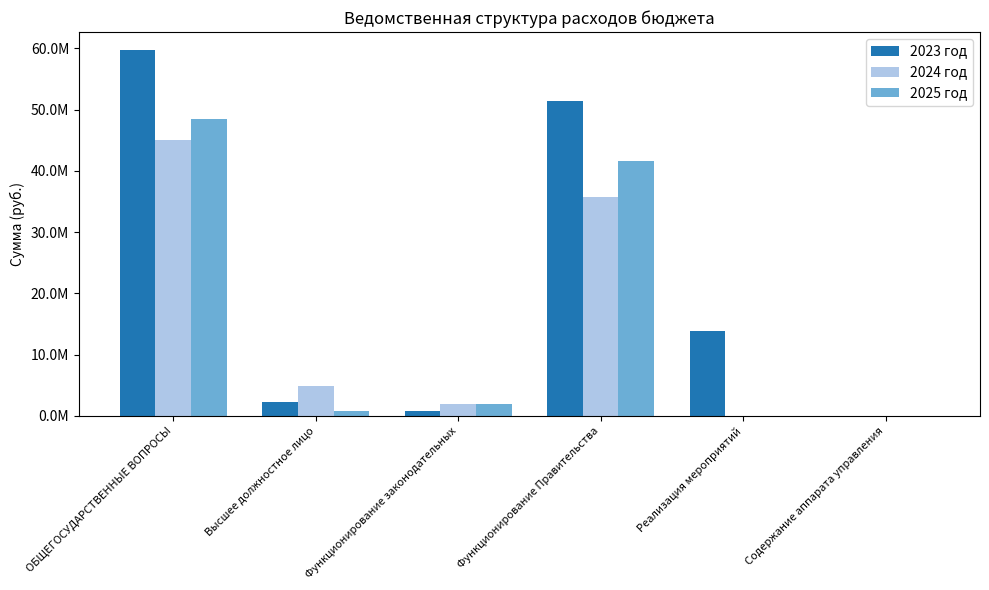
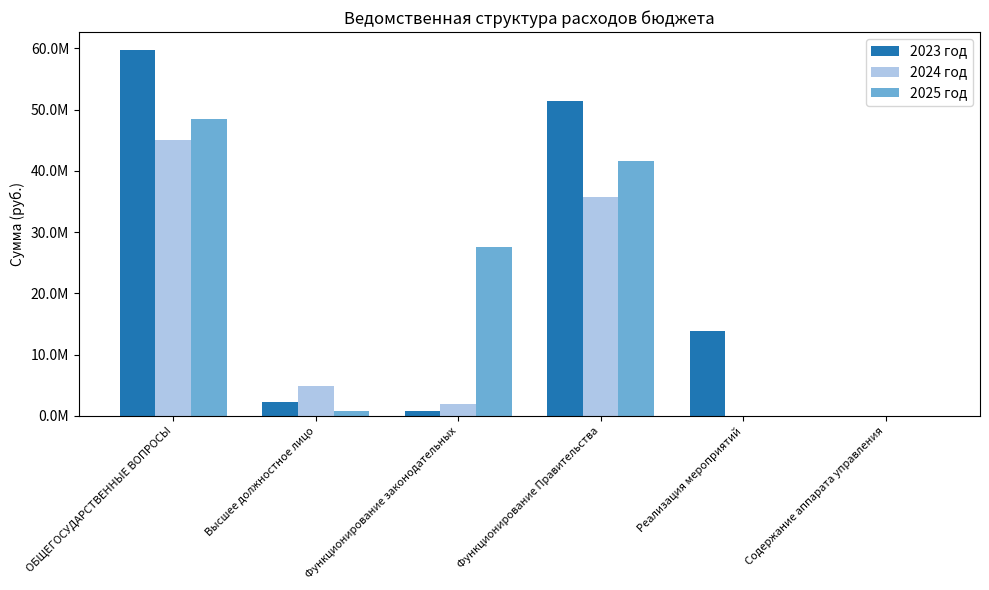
2025 год, Функционирование законодательных: 2000000 -> 28000000
